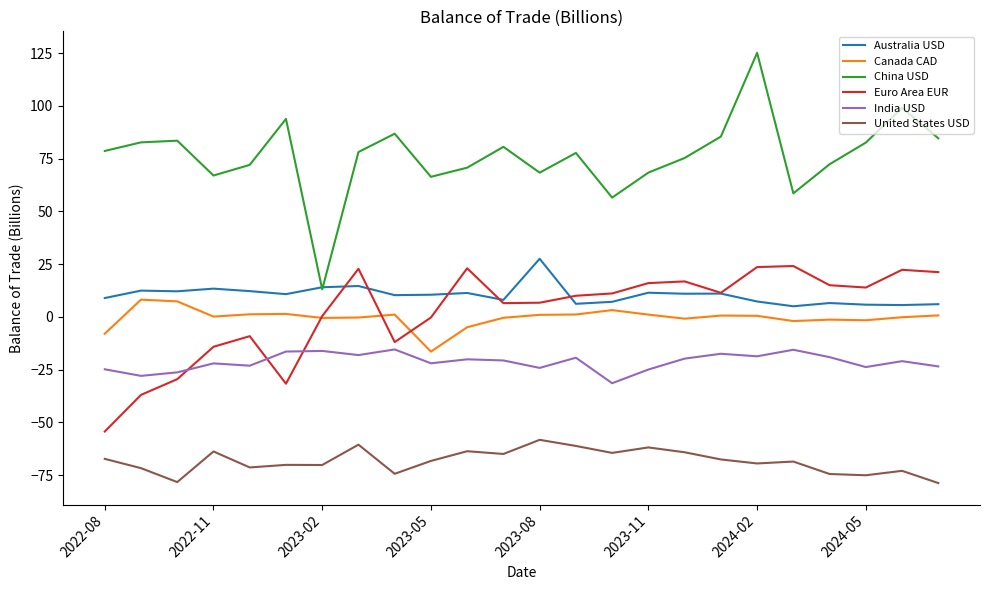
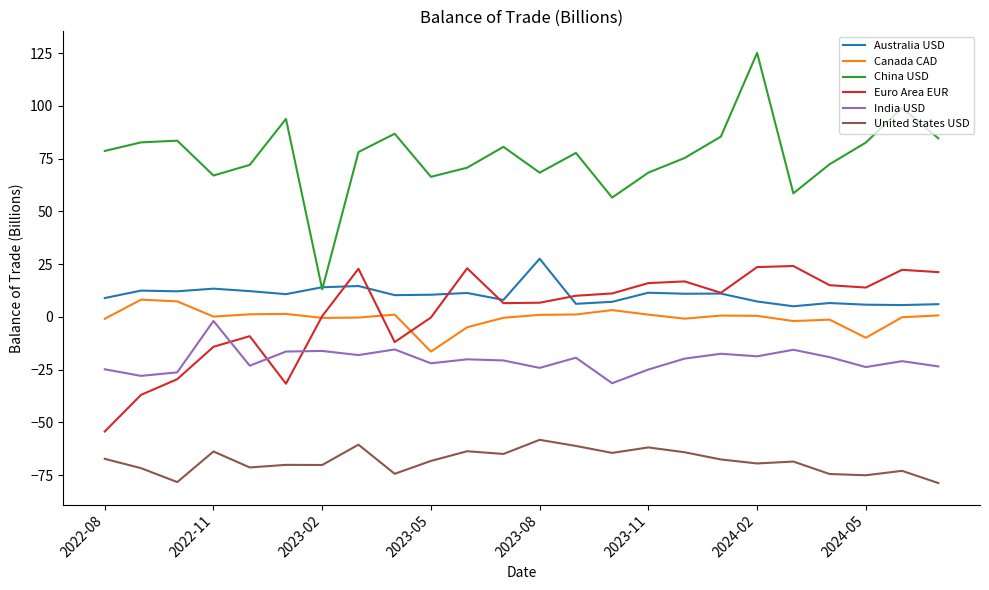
Canada CAD, 2022-08: -8 -> -1
India USD, 2022-11: -22 -> -2
Canada CAD, 2024-05: -2 -> -10
